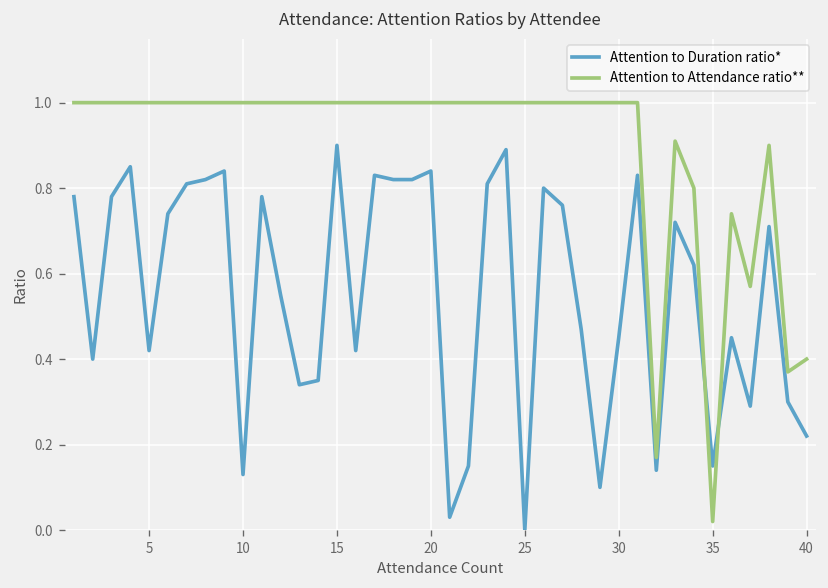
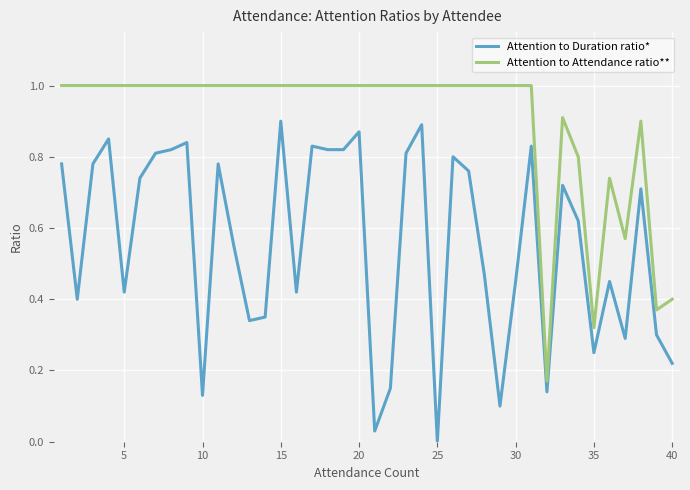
Attention to Duration ratio*, 20: 0.84 -> 0.87
Attention to Duration ratio*, 35: 0.15 -> 0.25
Attention to Attendance ratio**, 35: 0.02 -> 0.32
